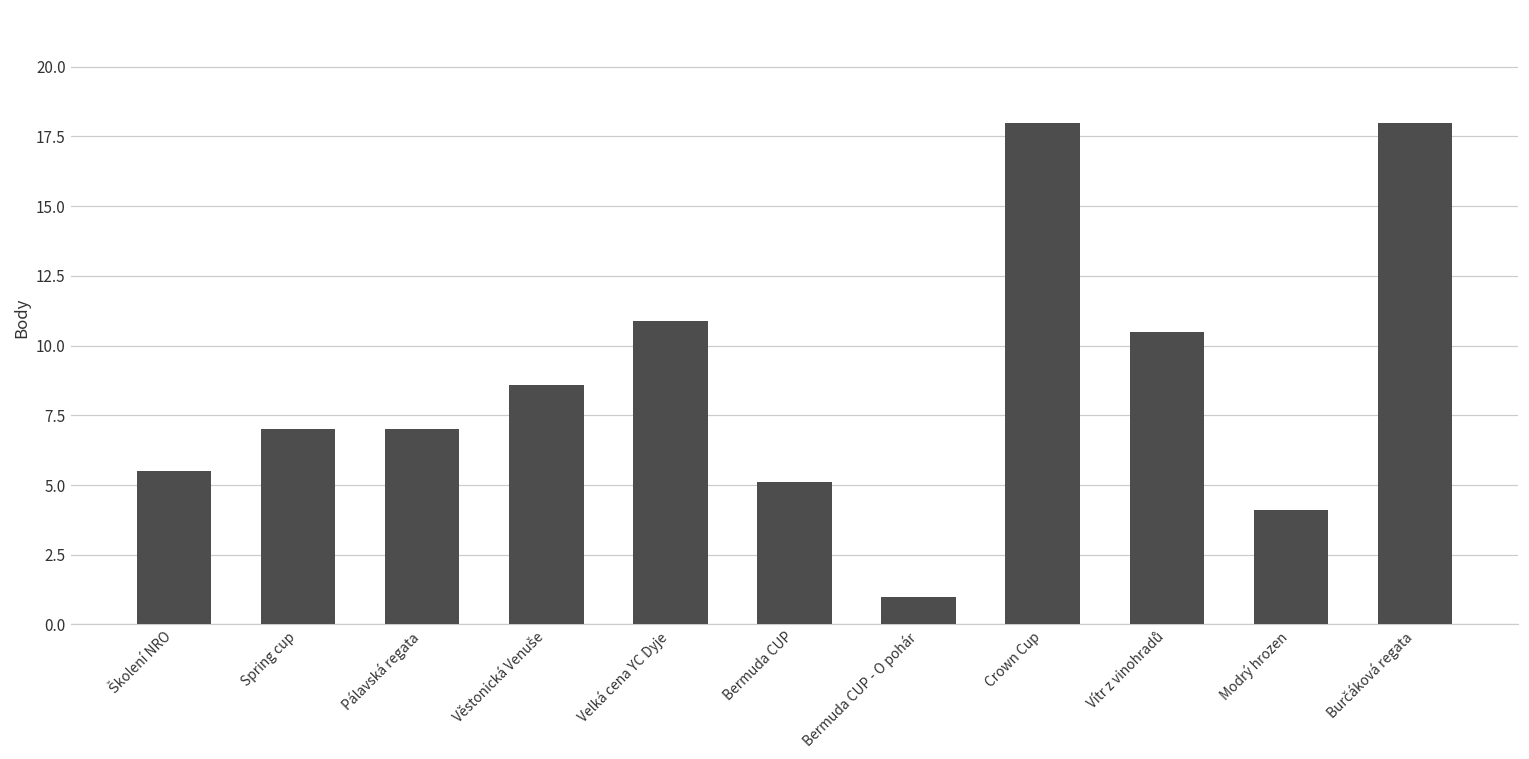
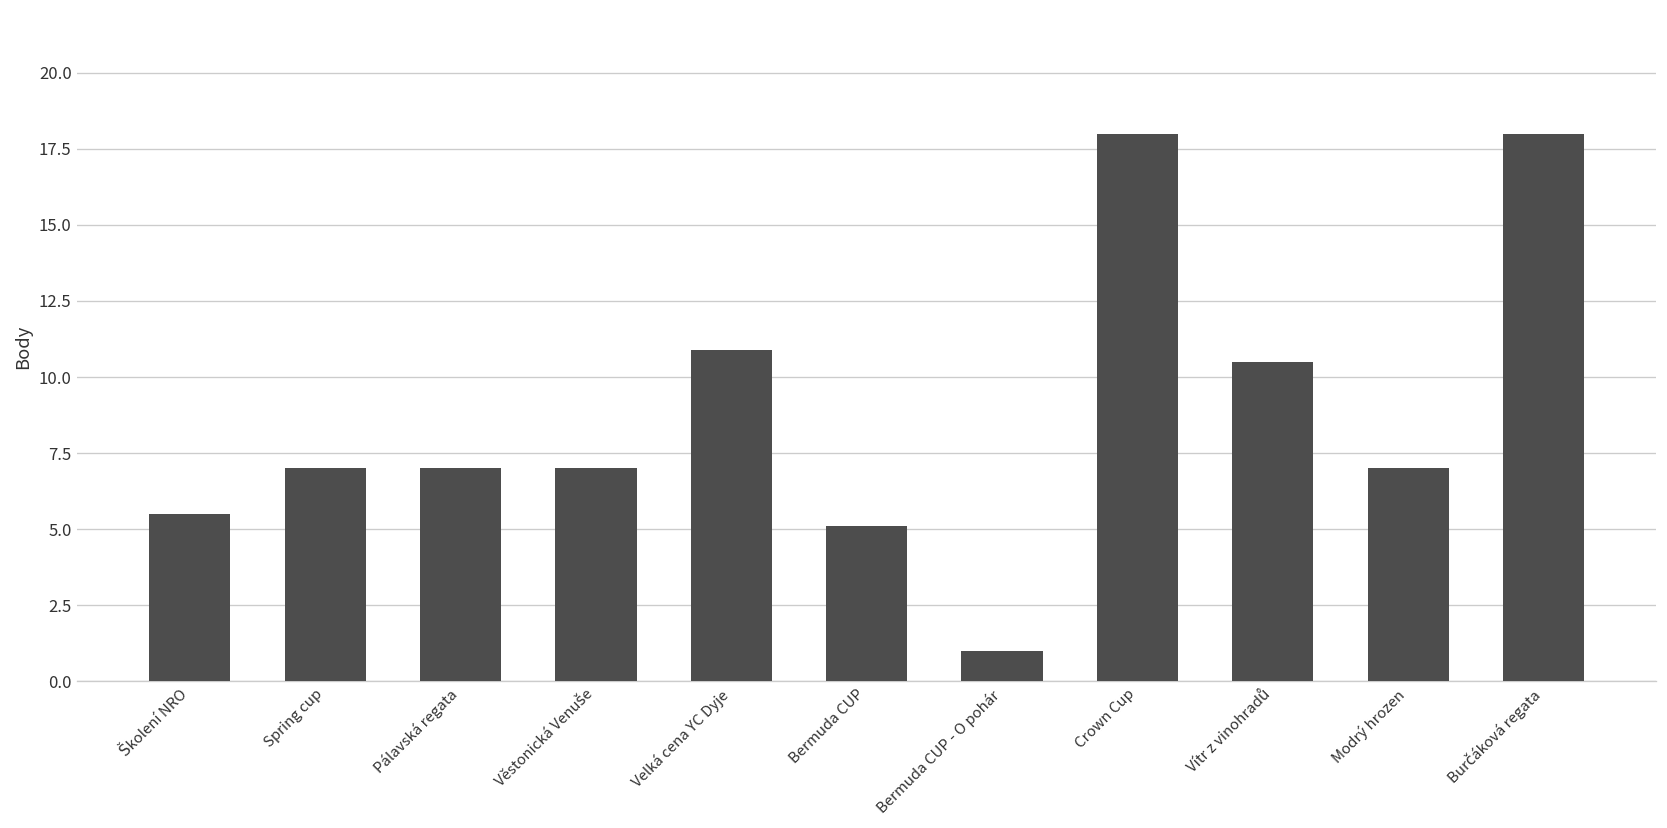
Věstonická Venuše: 8.6 -> 7.0
Modrý hrozen: 4.1 -> 7.0
